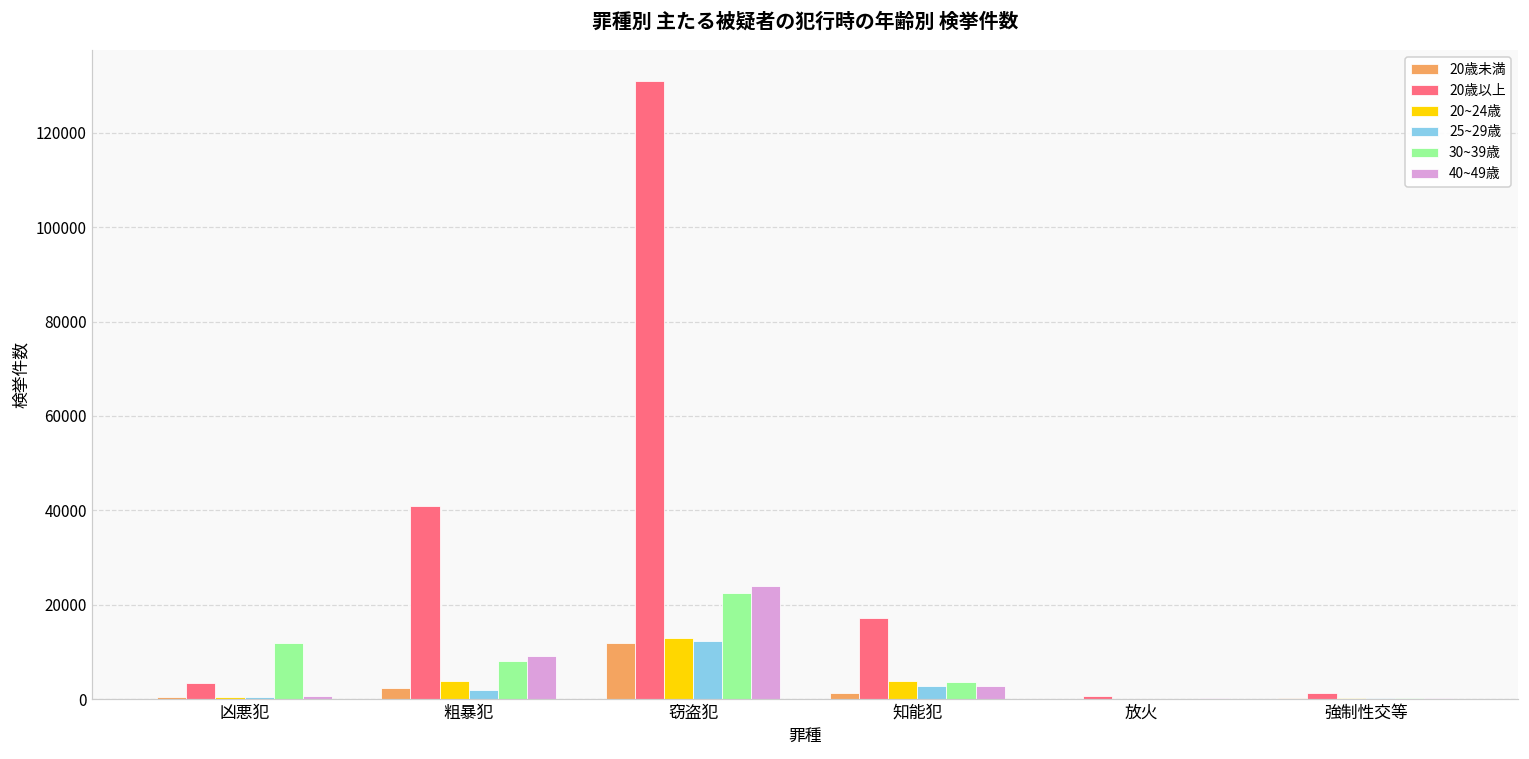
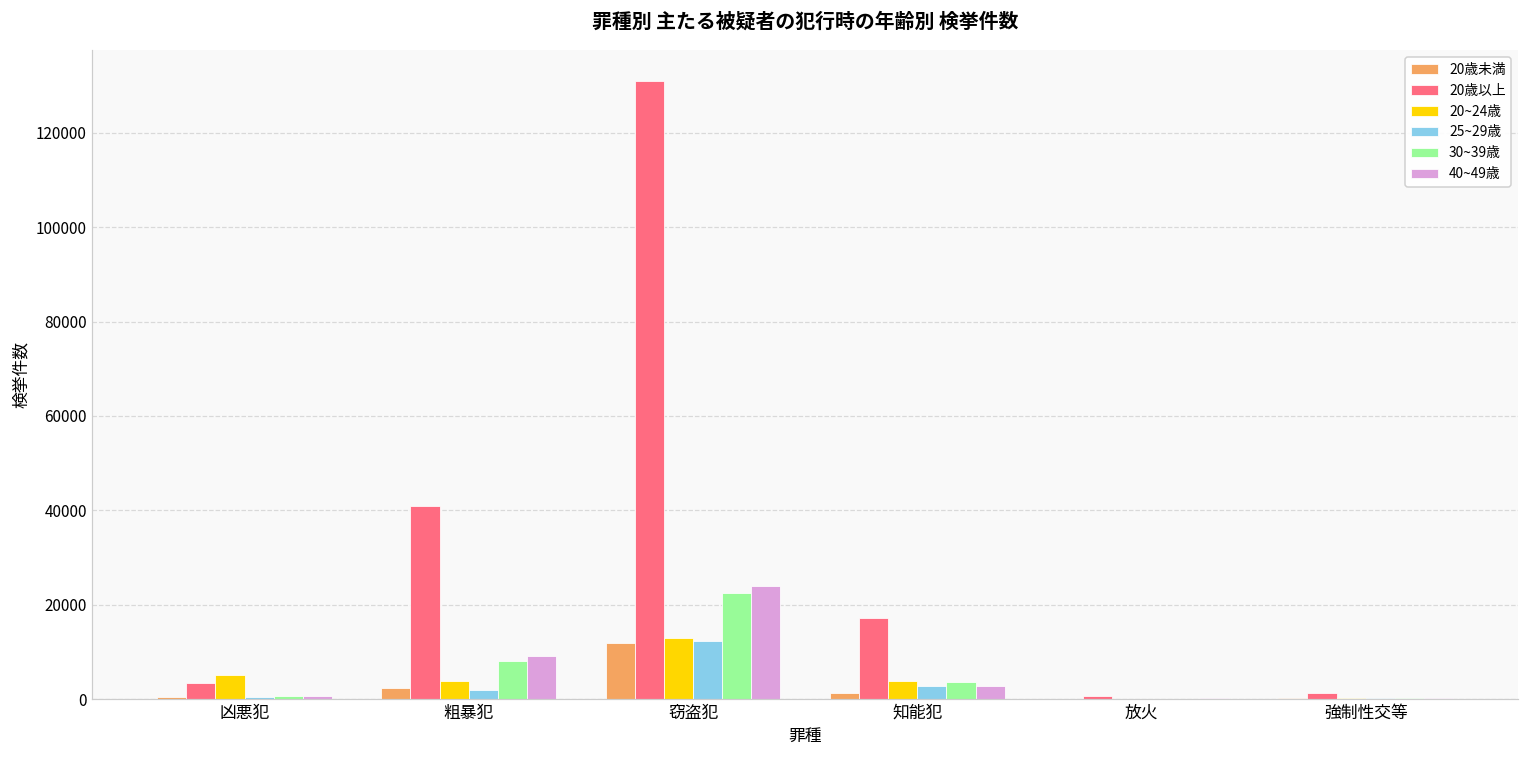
20~24歳, 凶悪犯: 0 -> 5000
30~39歳, 凶悪犯: 12000 -> 1000
